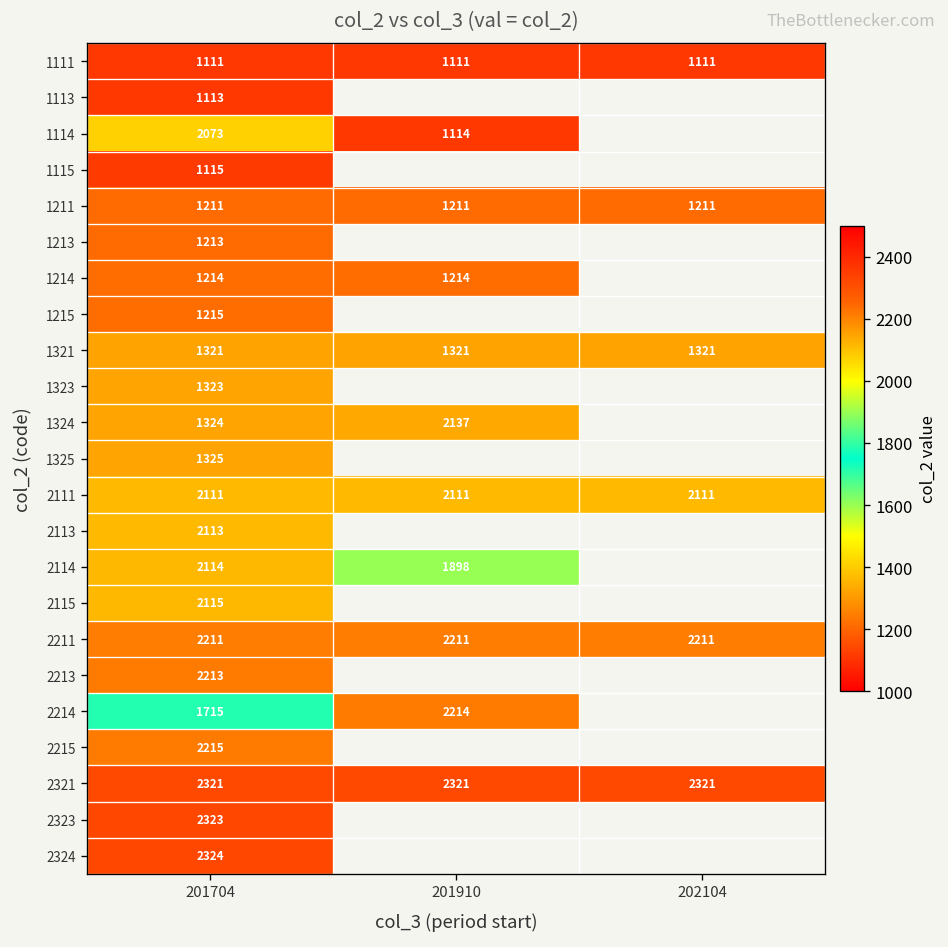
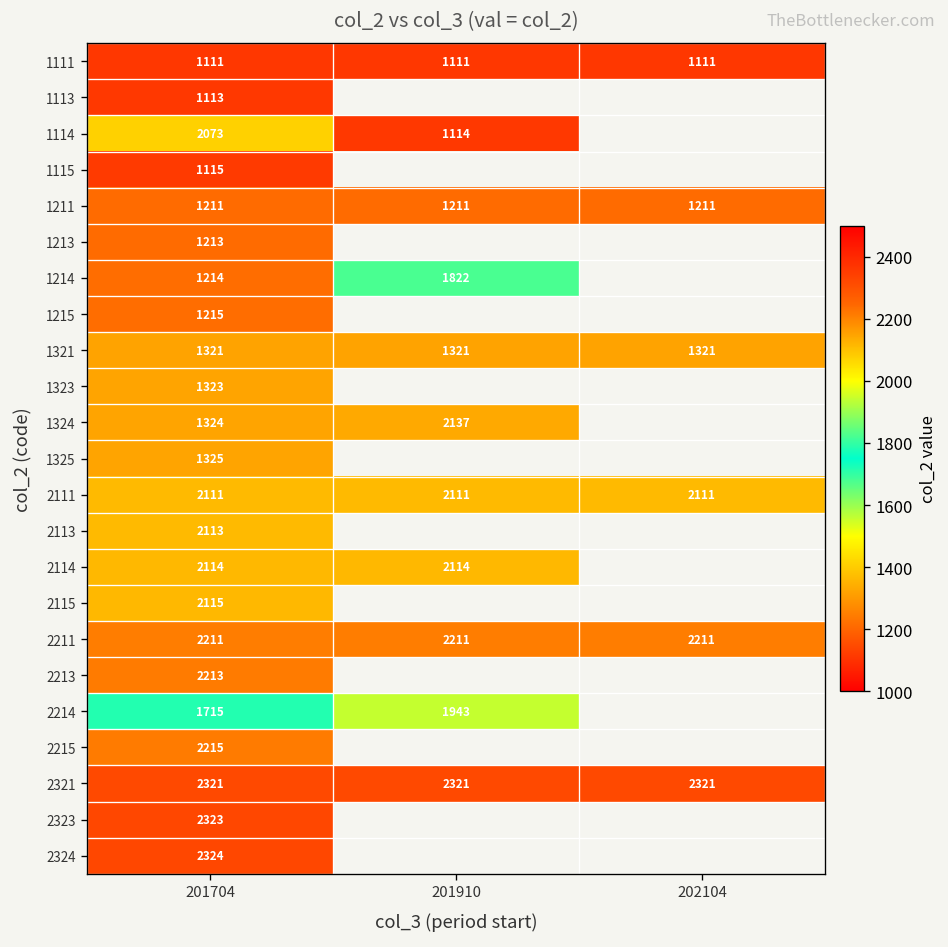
1214, 201910: 1214 -> 1822
2114, 201910: 1898 -> 2114
2214, 201910: 2214 -> 1943
